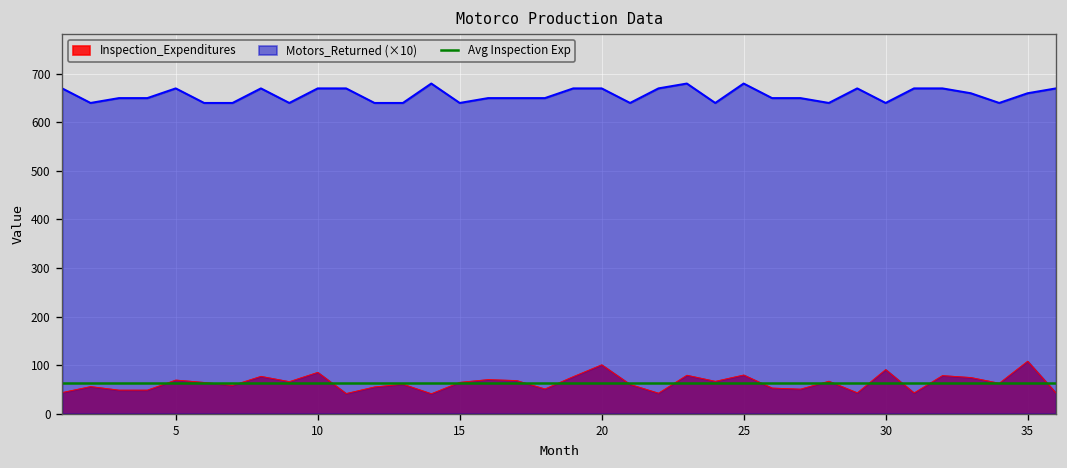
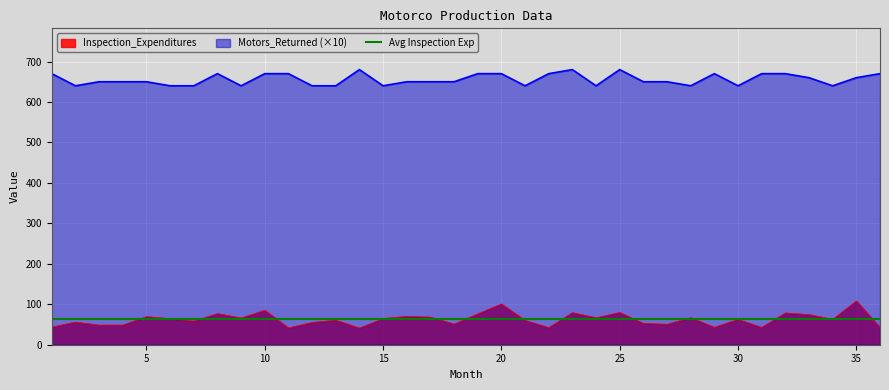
Motors_Returned (×10), 5: 670 -> 650
Inspection_Expenditures, 30: 90 -> 60
